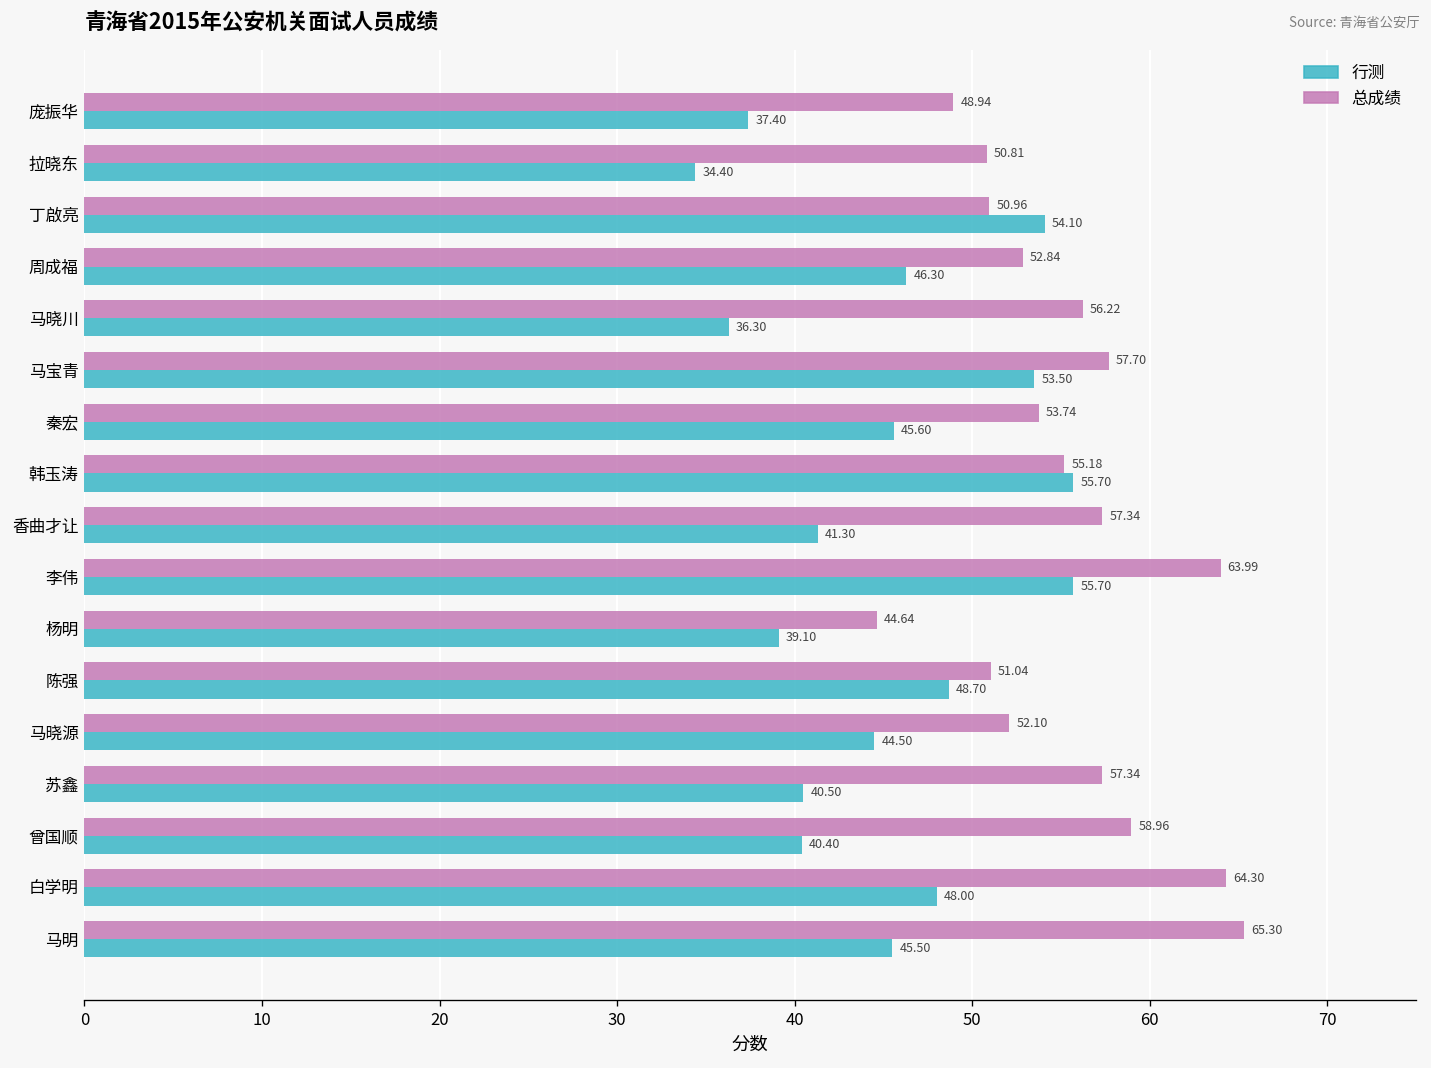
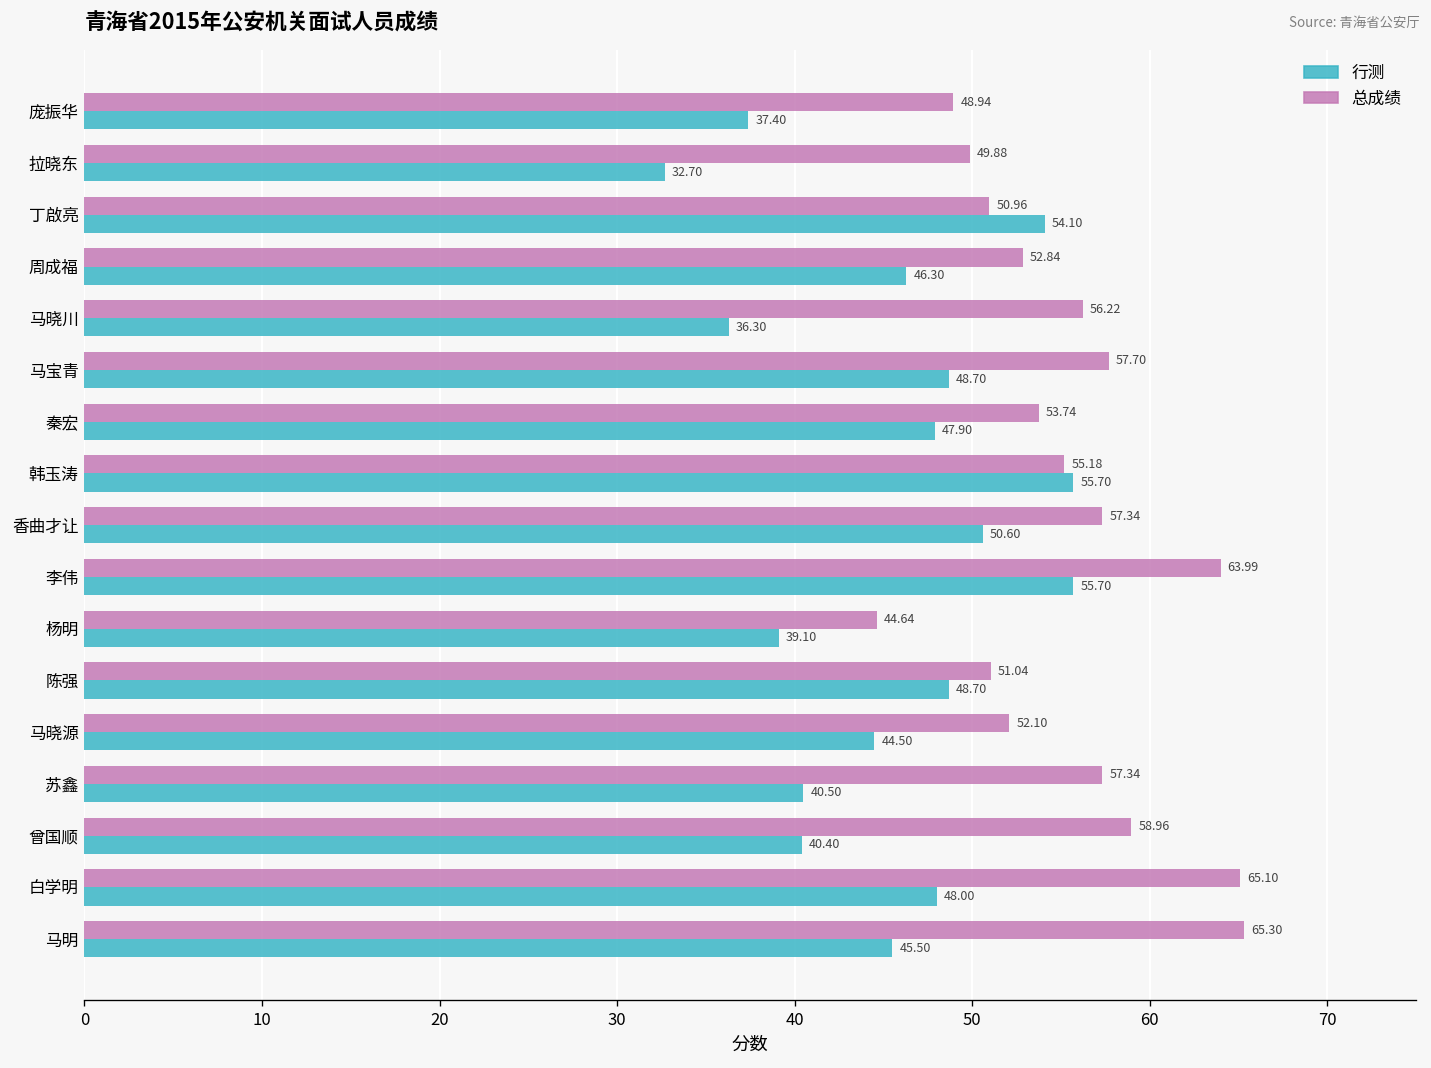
总成绩, 拉晓东: 50.81 -> 49.88
行测, 拉晓东: 34.40 -> 32.70
行测, 马宝青: 53.50 -> 48.70
行测, 秦宏: 45.60 -> 47.90
行测, 香曲才让: 41.30 -> 50.60
总成绩, 白学明: 64.30 -> 65.10
